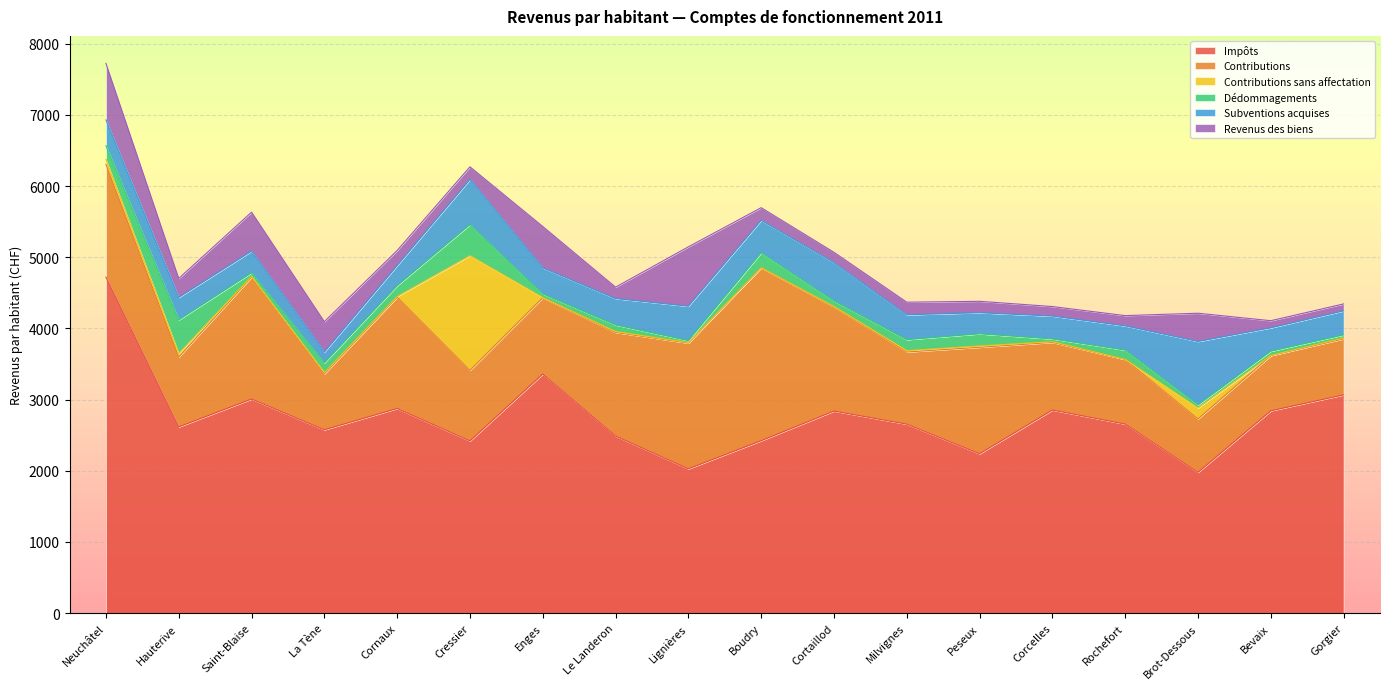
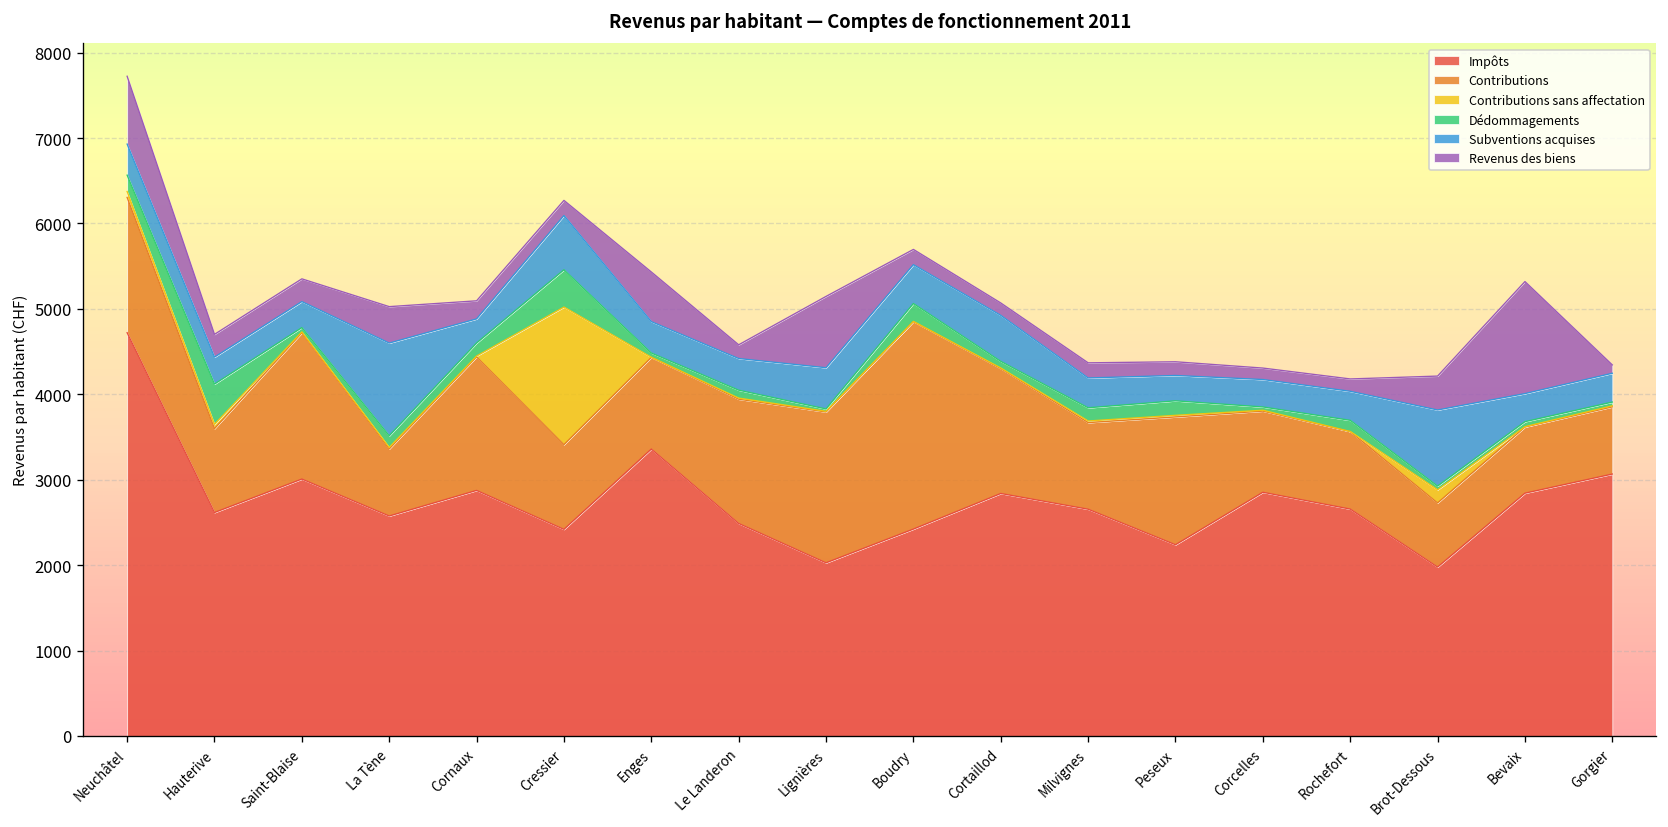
Revenus des biens, Saint-Blaise: 500 -> 300
Subventions acquises, La Tène: 200 -> 1100
Revenus des biens, Bevaix: 100 -> 1300
